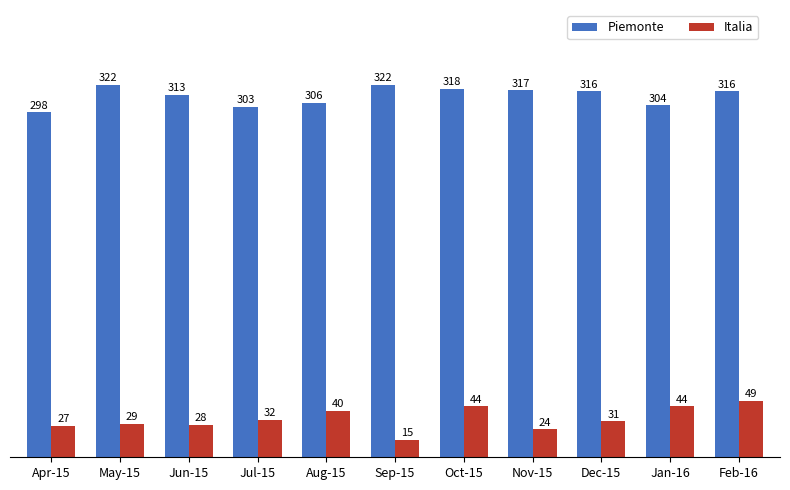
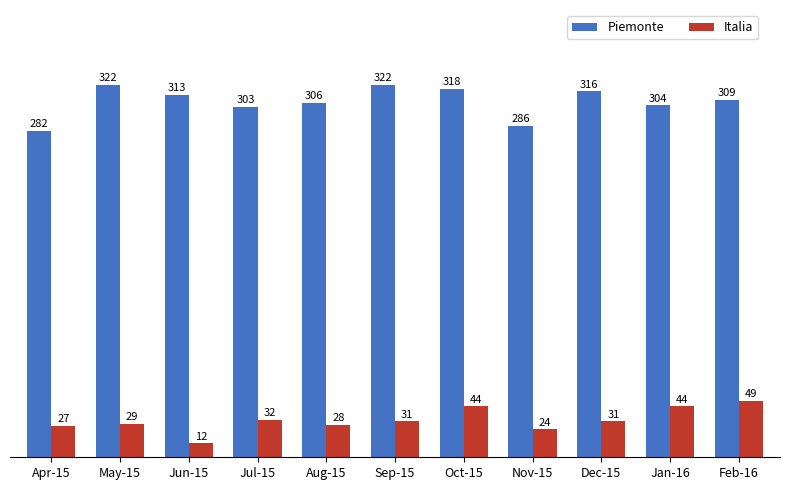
Piemonte, Apr-15: 298 -> 282
Italia, Jun-15: 28 -> 12
Italia, Aug-15: 40 -> 28
Italia, Sep-15: 15 -> 31
Piemonte, Nov-15: 317 -> 286
Piemonte, Feb-16: 316 -> 309
